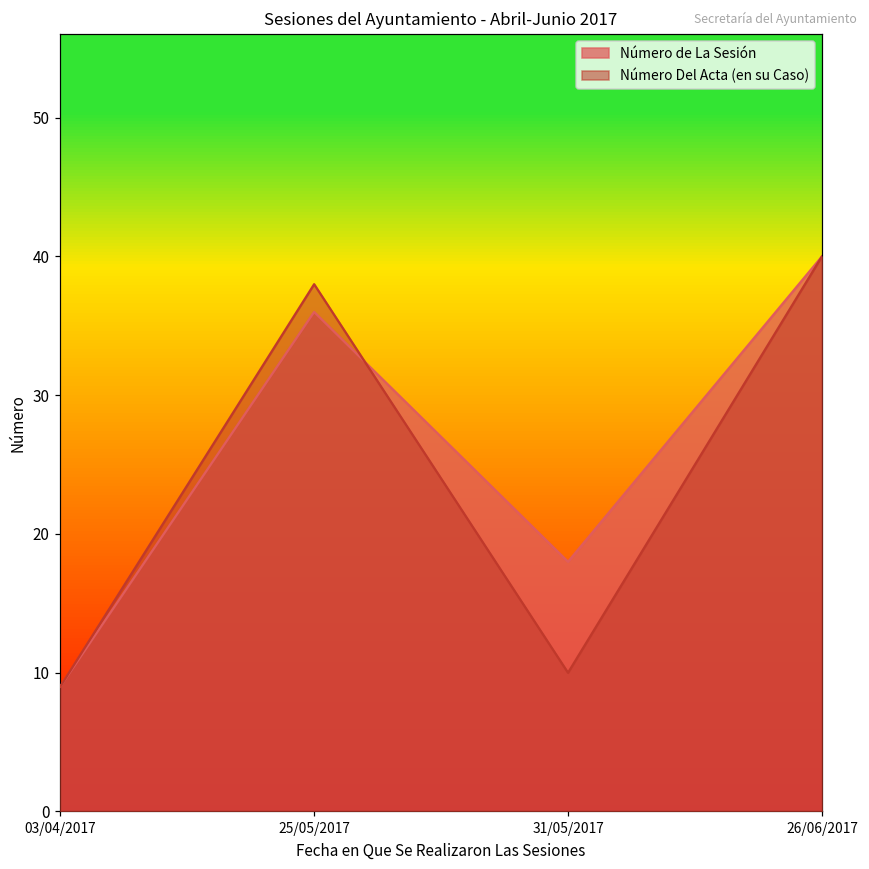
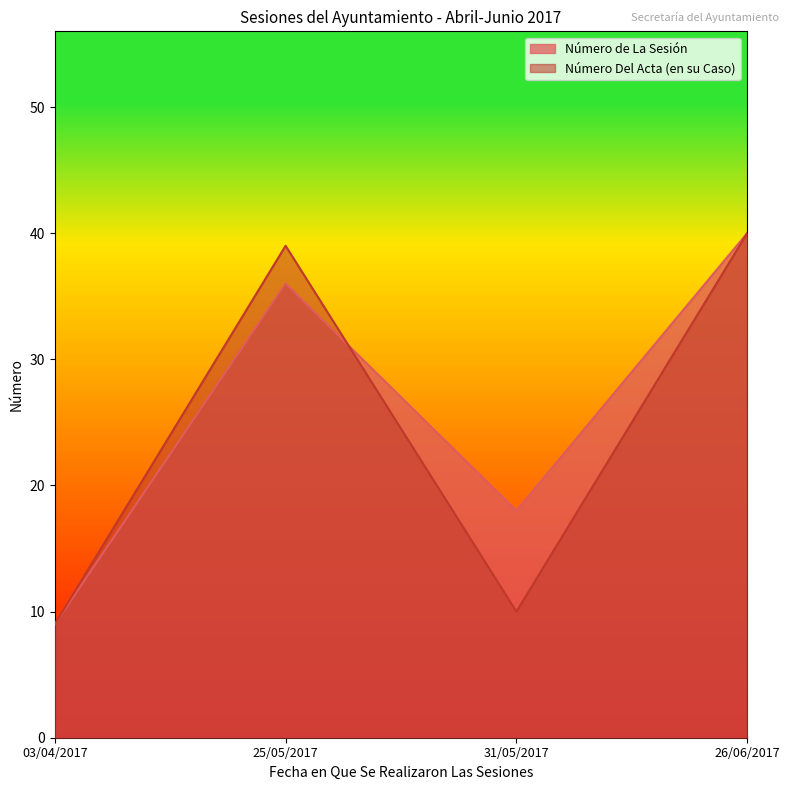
Número Del Acta (en su Caso), 25/05/2017: 38 -> 39
